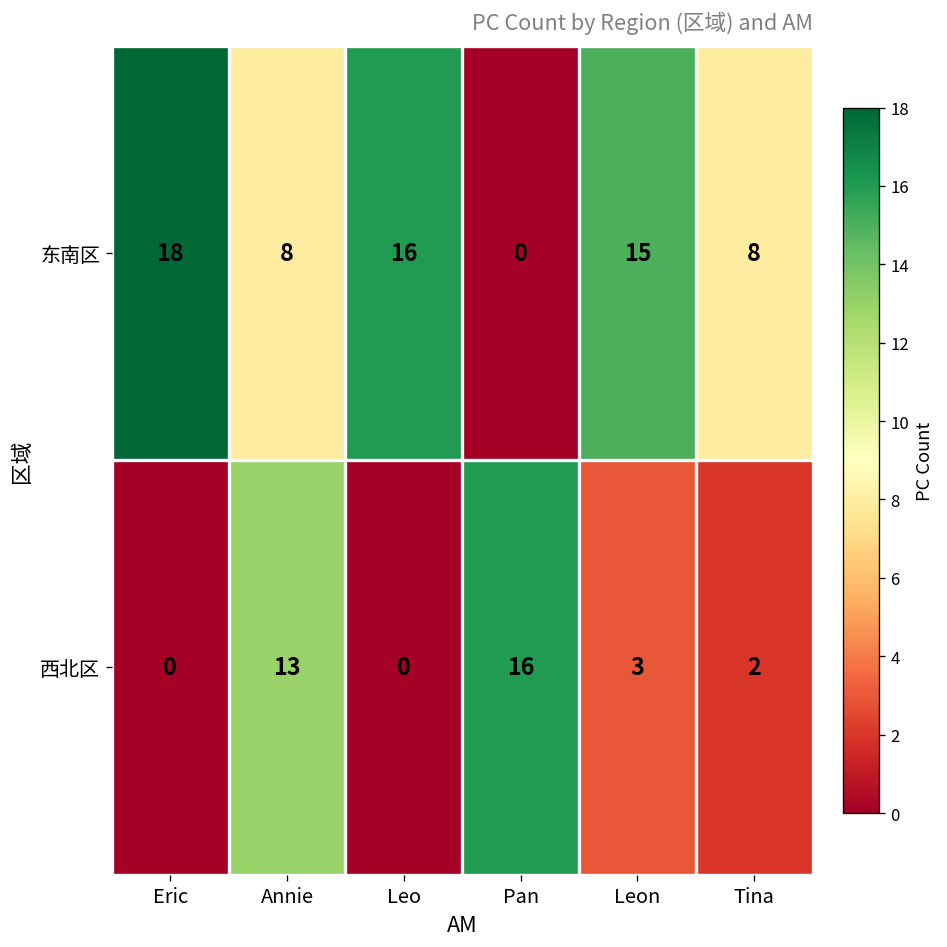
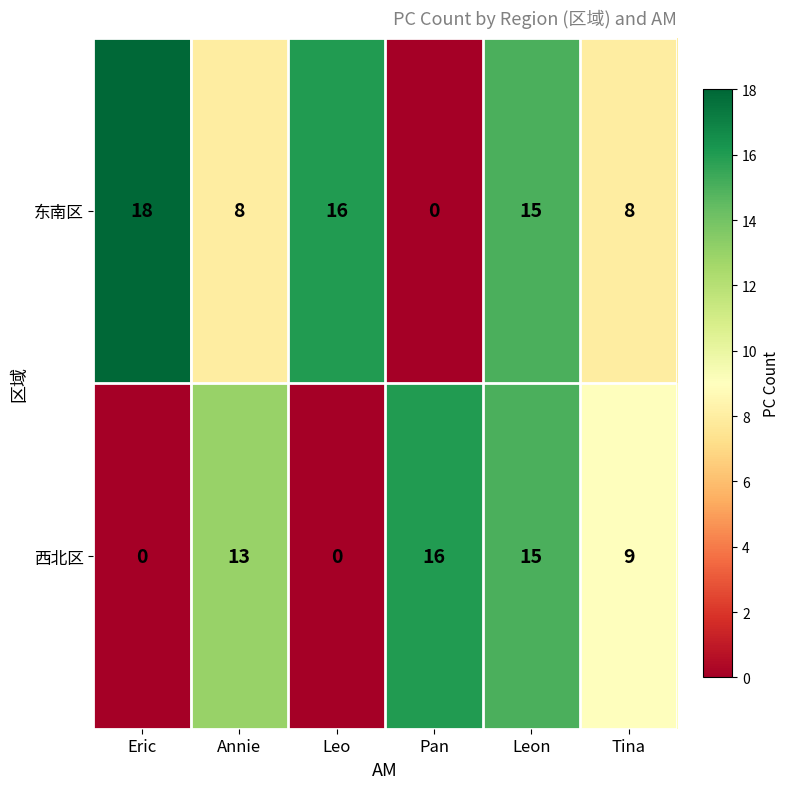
西北区, Leon: 3 -> 15
西北区, Tina: 2 -> 9
